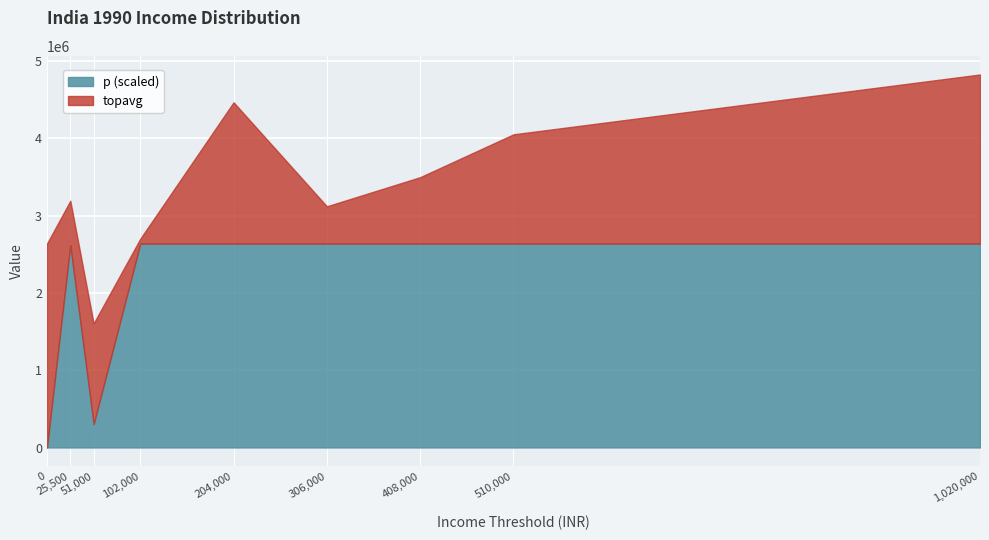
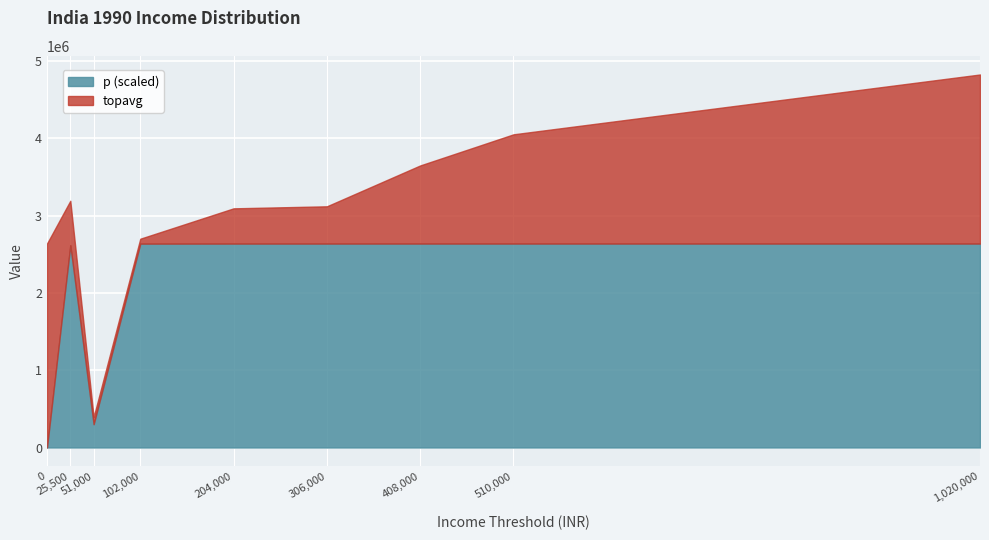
topavg, 51,000: 1300000 -> 100000
topavg, 204,000: 1800000 -> 500000
topavg, 408,000: 900000 -> 1000000
